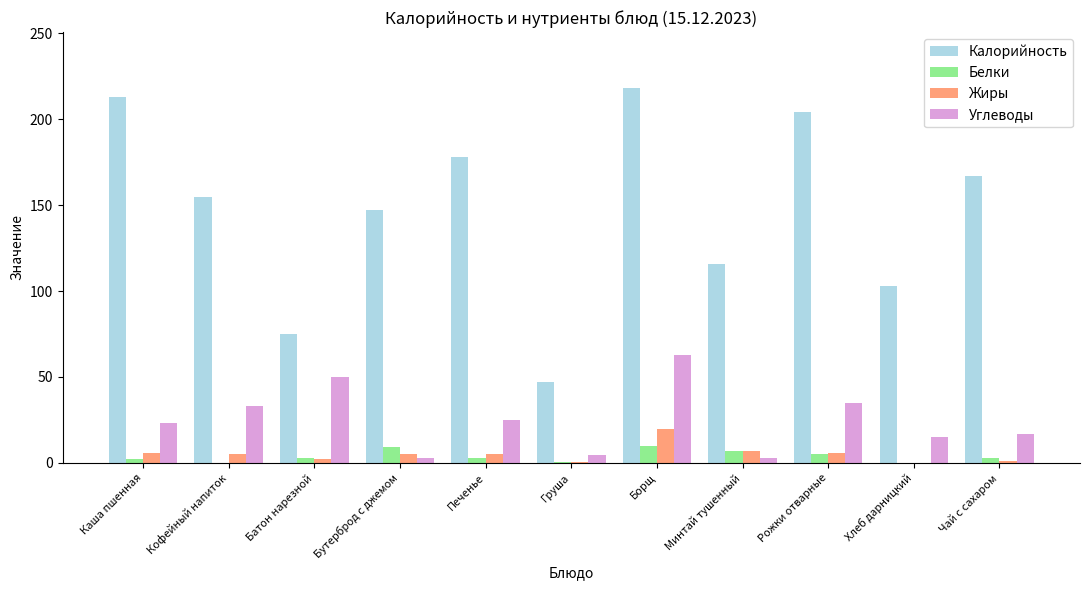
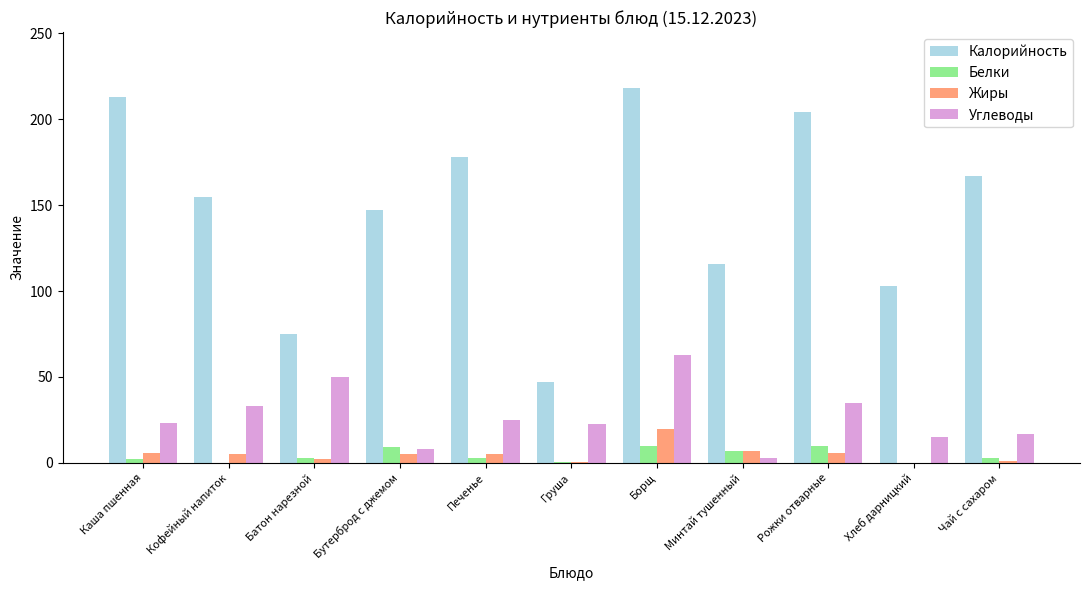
Углеводы, Бутерброд с джемом: 3 -> 8
Углеводы, Груша: 5 -> 23
Белки, Рожки отварные: 5 -> 10
